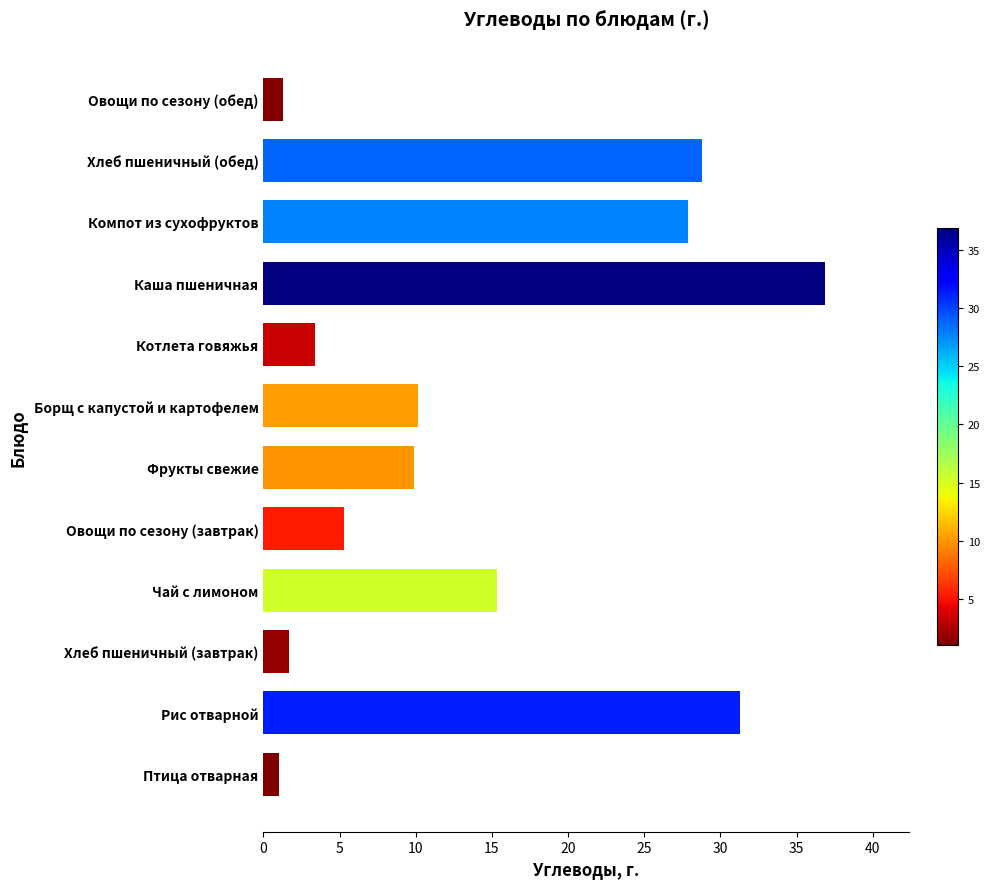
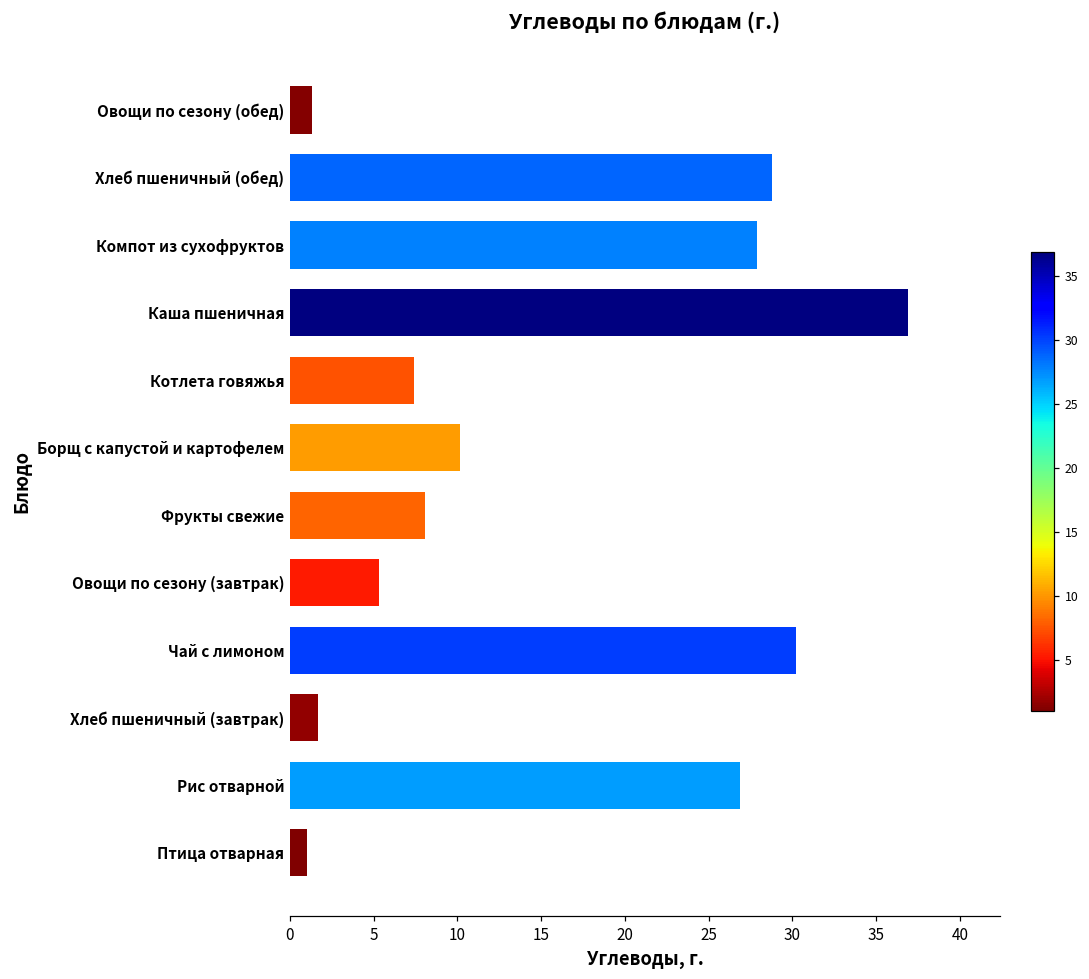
Котлета говяжья: 3.4 -> 7.4
Фрукты свежие: 9.9 -> 8.1
Чай с лимоном: 15.3 -> 30.2
Рис отварной: 31.3 -> 26.9
